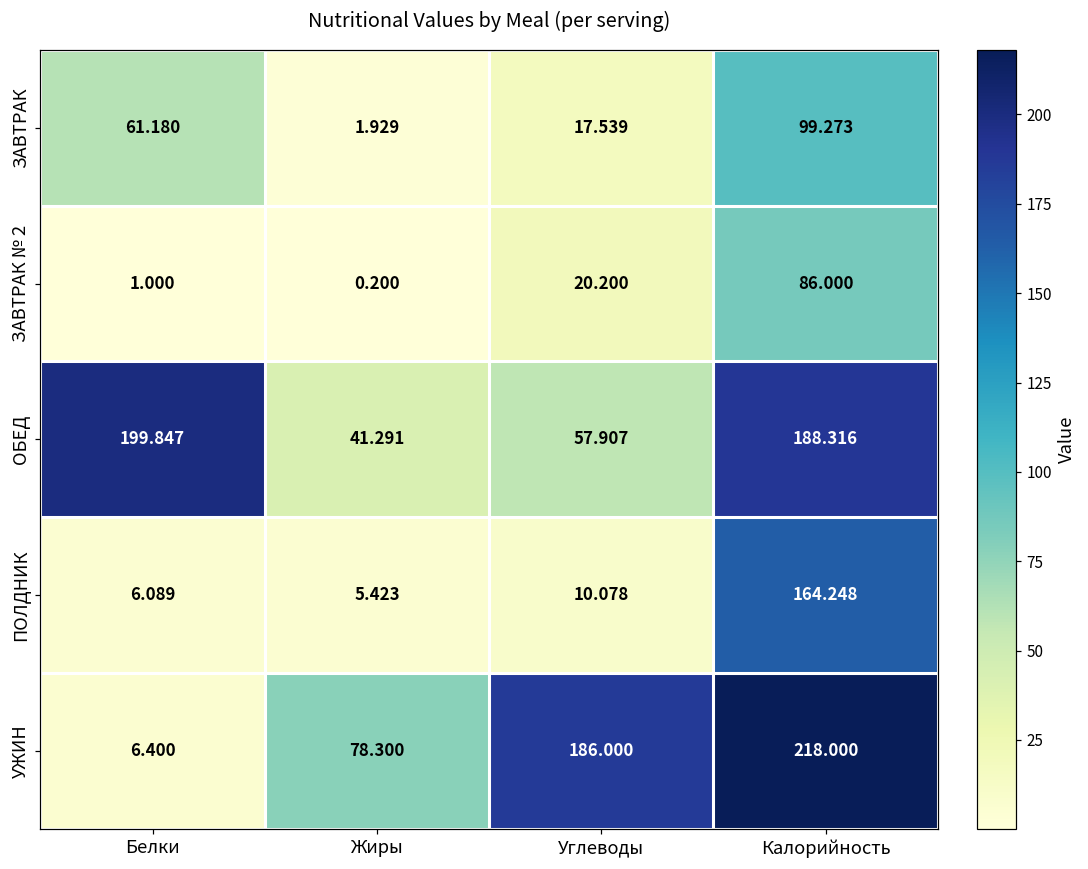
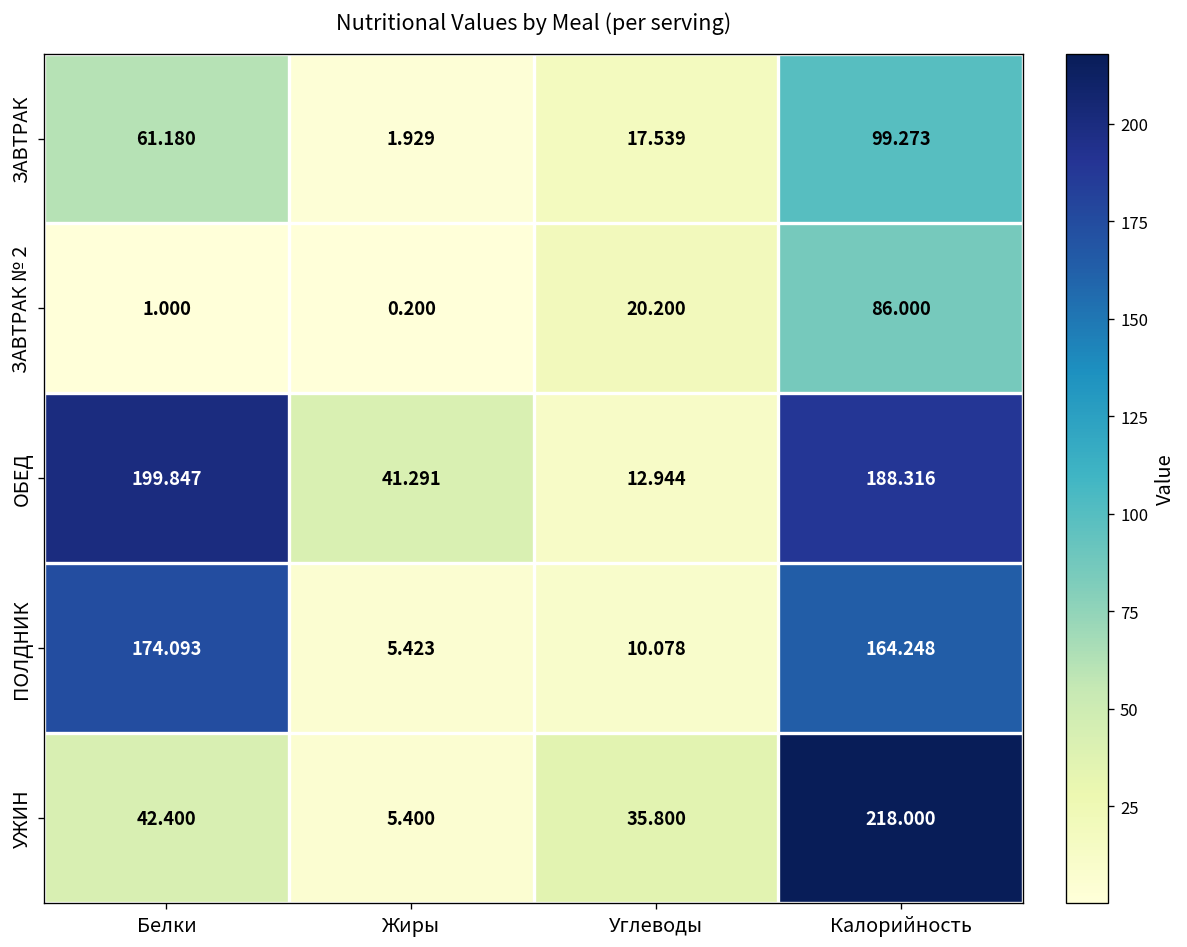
ОБЕД, Углеводы: 57.907 -> 12.944
ПОЛДНИК, Белки: 6.089 -> 174.093
УЖИН, Белки: 6.400 -> 42.400
УЖИН, Жиры: 78.300 -> 5.400
УЖИН, Углеводы: 186.000 -> 35.800
